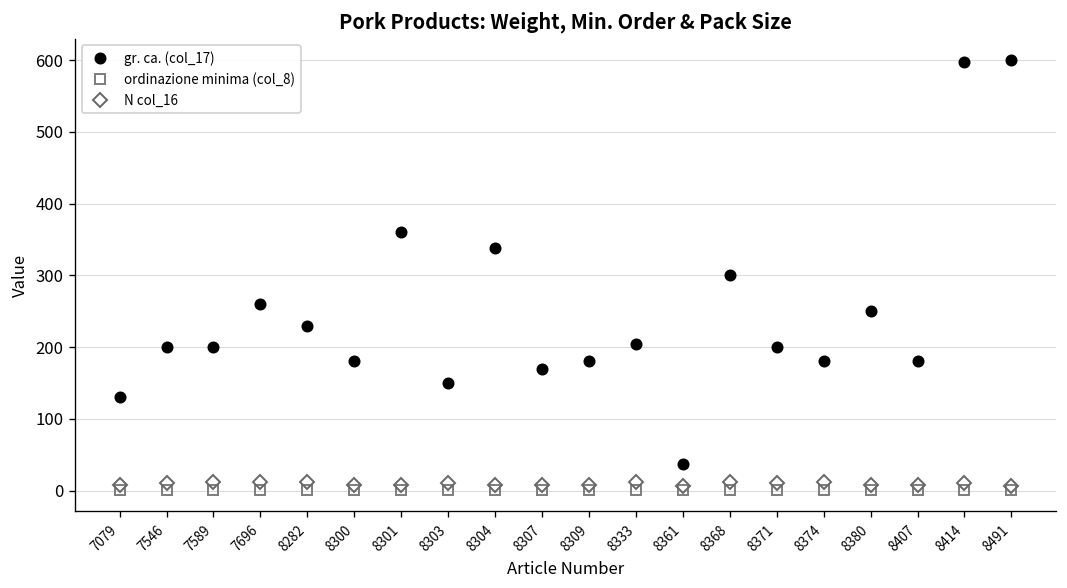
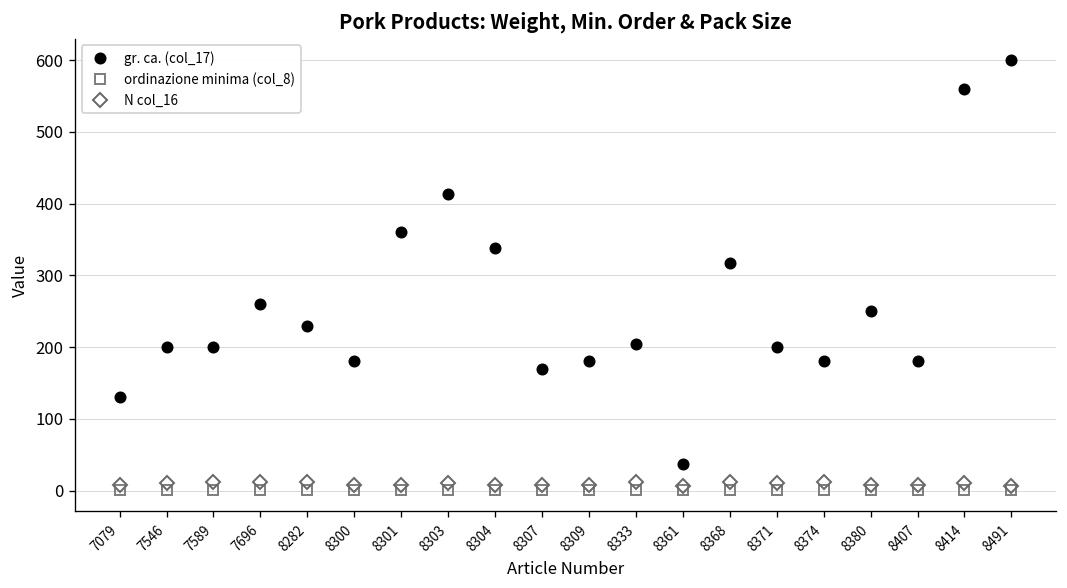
gr. ca. (col_17), 8303: 150 -> 410
gr. ca. (col_17), 8368: 300 -> 320
gr. ca. (col_17), 8414: 600 -> 560
